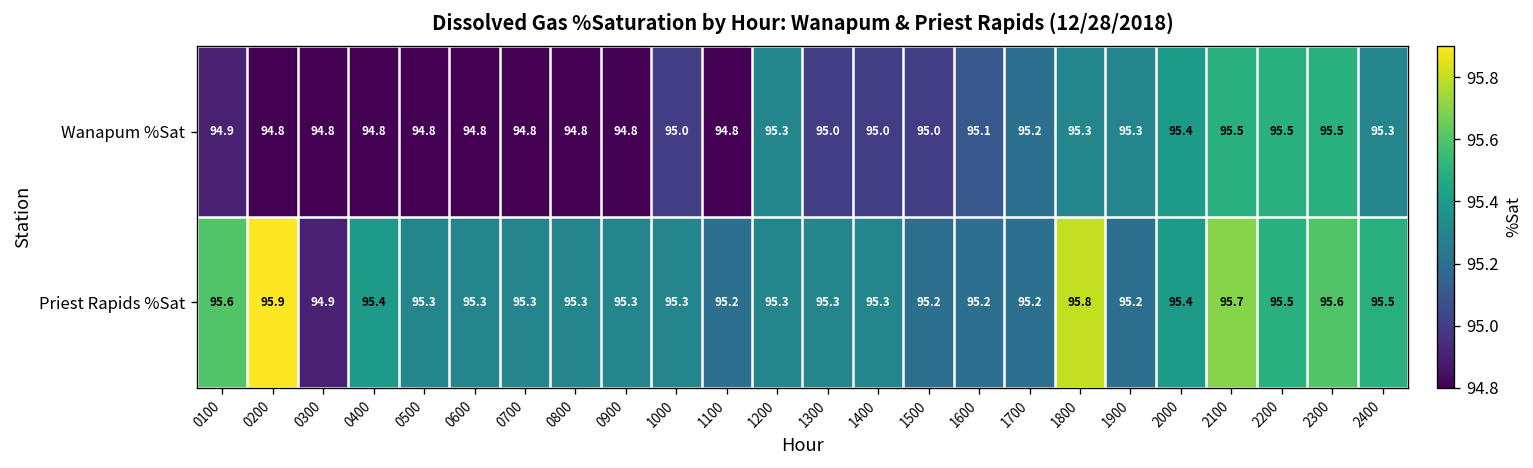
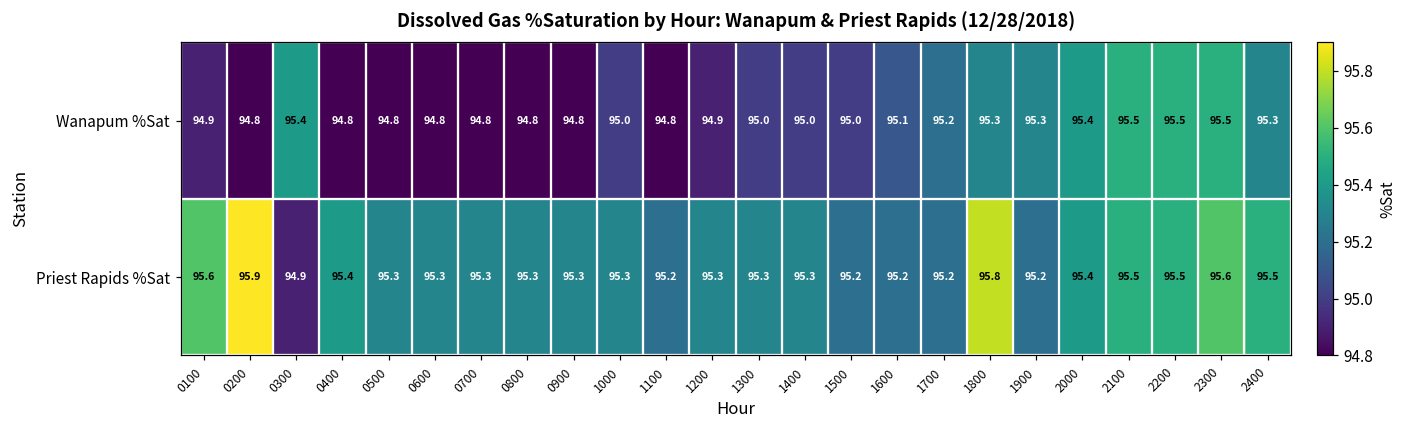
Wanapum %Sat, 0300: 94.8 -> 95.4
Wanapum %Sat, 1200: 95.3 -> 94.9
Priest Rapids %Sat, 2100: 95.7 -> 95.5
